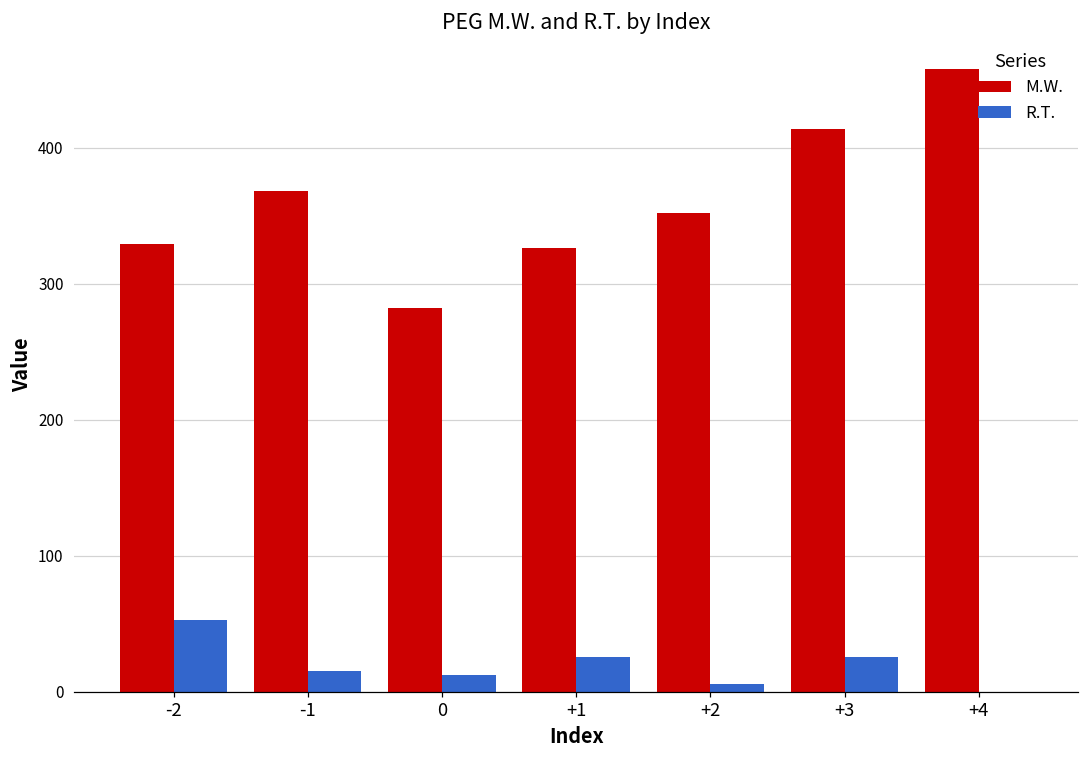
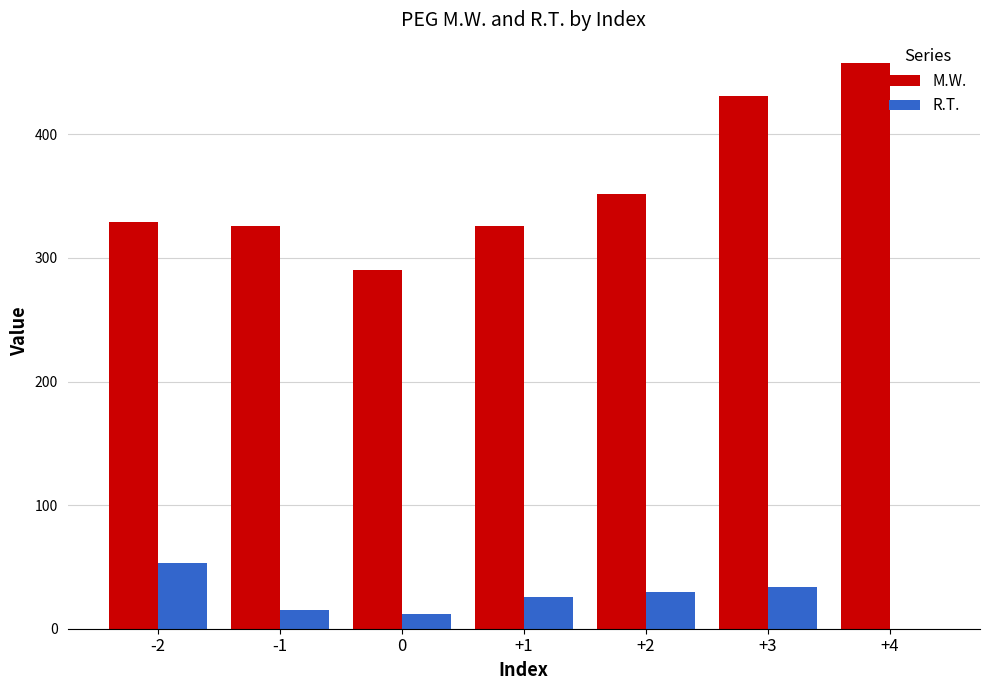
M.W., -1: 368 -> 326
M.W., 0: 282 -> 290
R.T., +2: 5 -> 30
M.W., +3: 414 -> 431
R.T., +3: 26 -> 33
